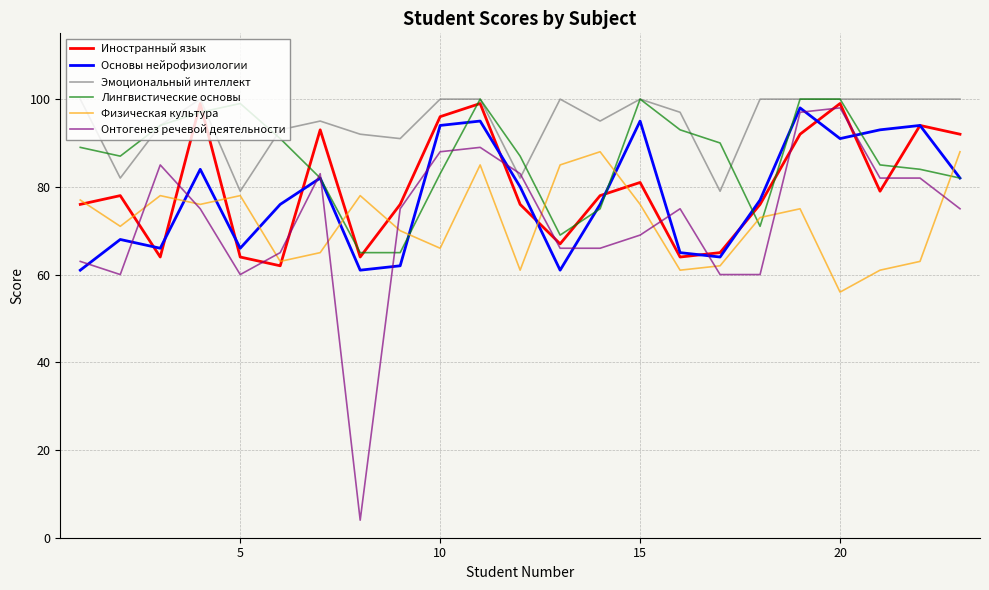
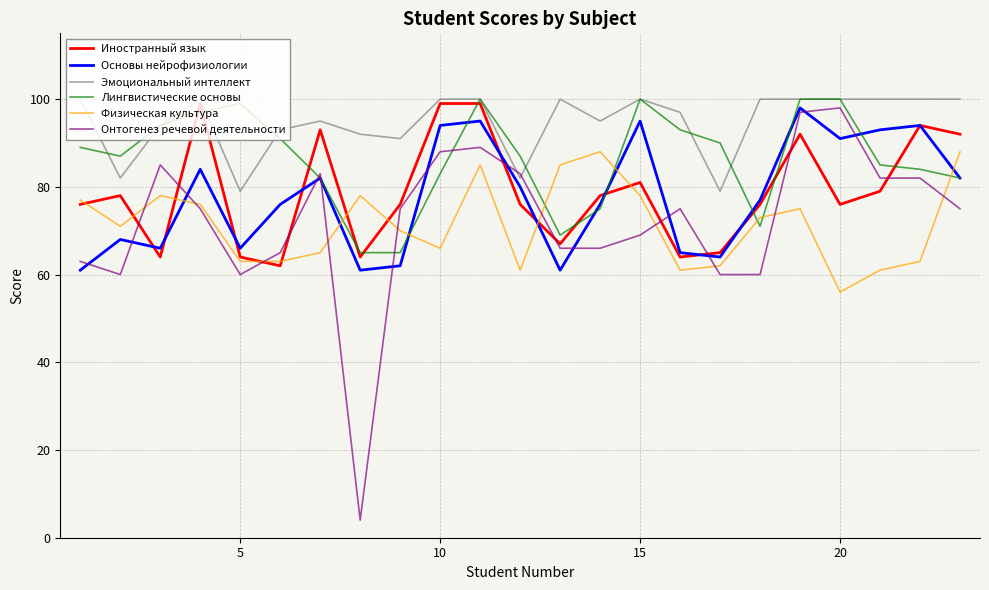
Физическая культура, 5: 78 -> 63
Иностранный язык, 10: 96 -> 99
Физическая культура, 15: 76 -> 78
Иностранный язык, 20: 99 -> 76
